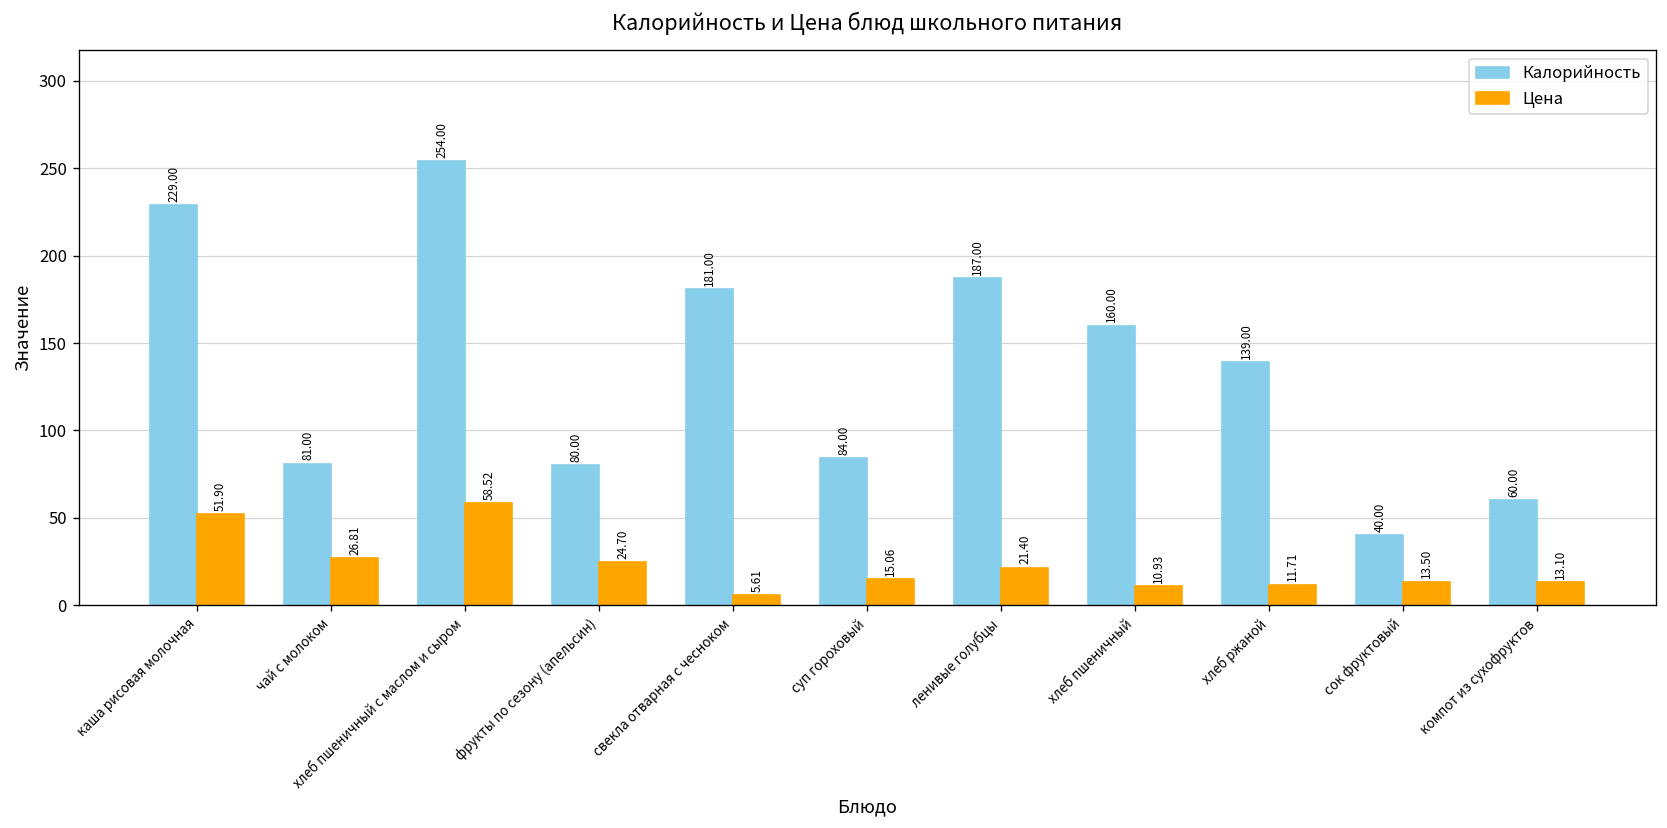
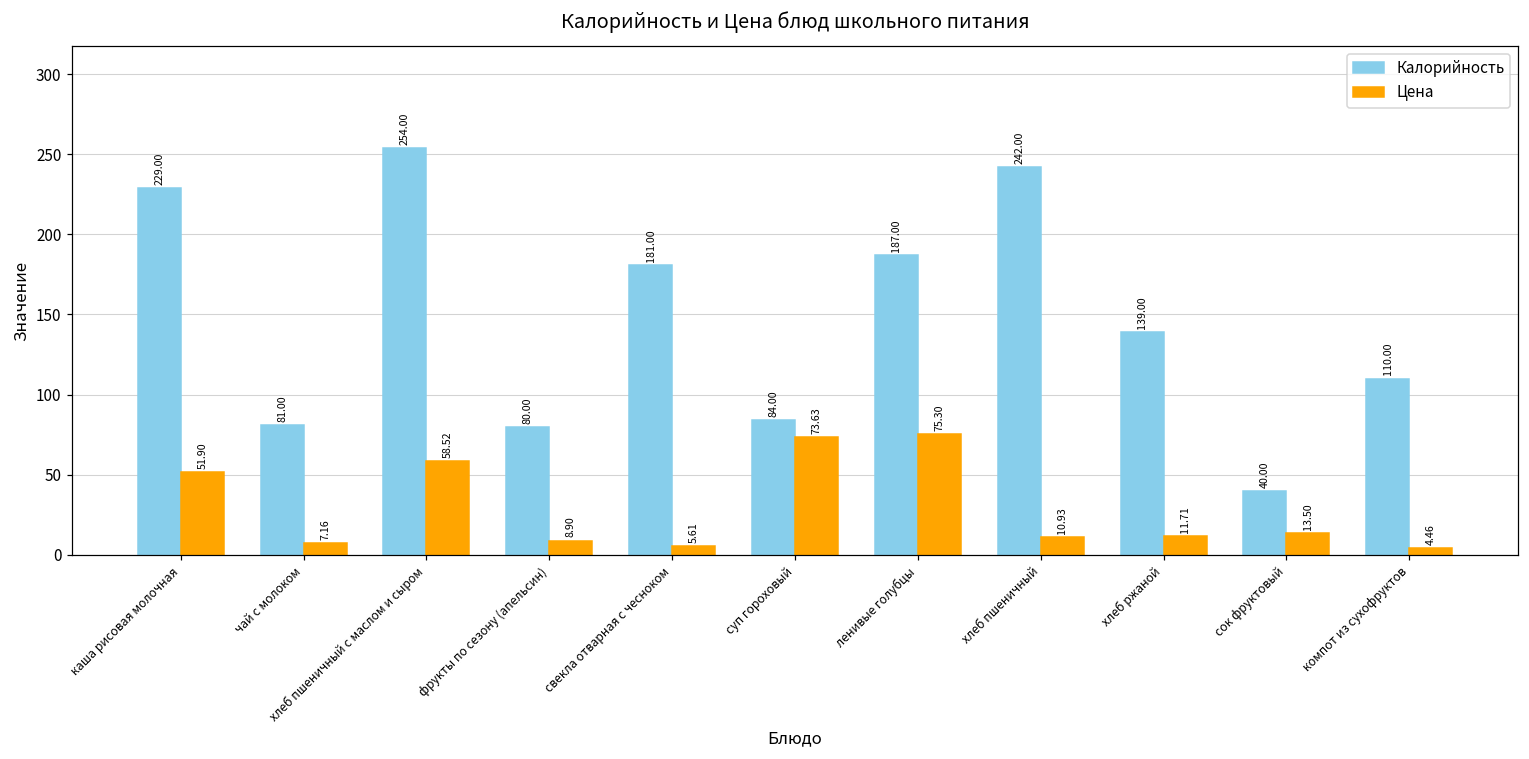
Цена, чай с молоком: 26.81 -> 7.16
Цена, фрукты по сезону (апельсин): 24.70 -> 8.90
Цена, суп гороховый: 15.06 -> 73.63
Цена, ленивые голубцы: 21.40 -> 75.30
Калорийность, хлеб пшеничный: 160.00 -> 242.00
Калорийность, компот из сухофруктов: 60.00 -> 110.00
Цена, компот из сухофруктов: 13.10 -> 4.46
